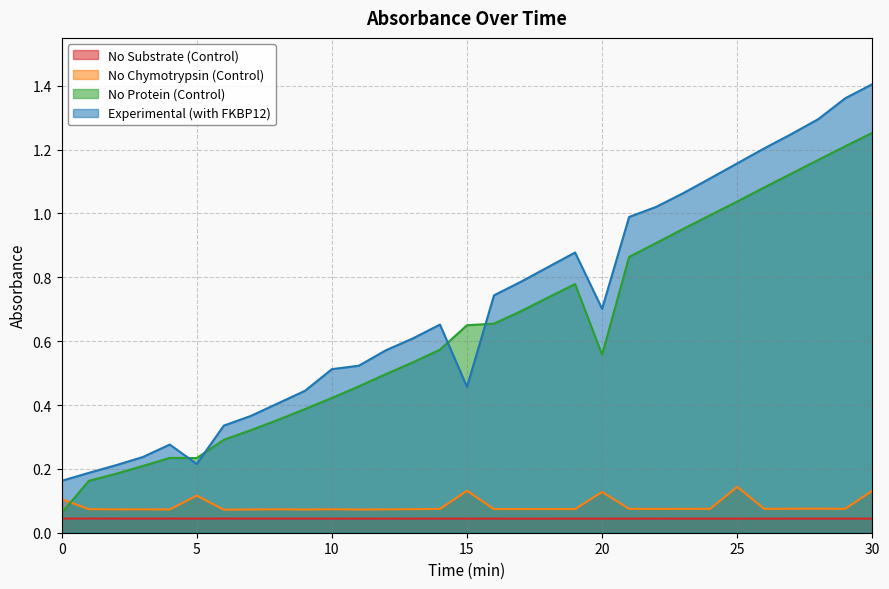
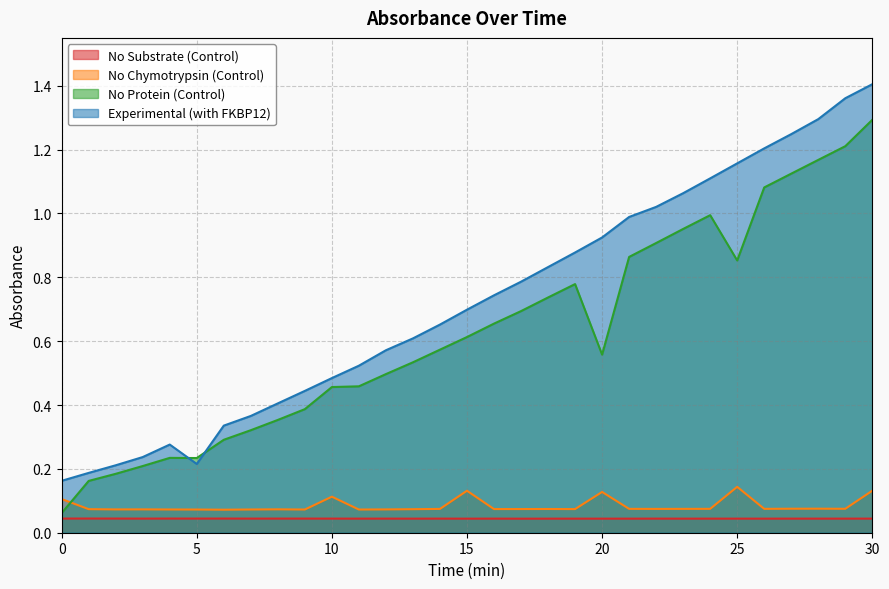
No Chymotrypsin (Control), 5: 0.12 -> 0.07
No Chymotrypsin (Control), 10: 0.07 -> 0.11
No Protein (Control), 10: 0.42 -> 0.46
Experimental (with FKBP12), 10: 0.51 -> 0.48
No Protein (Control), 15: 0.65 -> 0.61
Experimental (with FKBP12), 15: 0.46 -> 0.70
Experimental (with FKBP12), 20: 0.70 -> 0.92
No Protein (Control), 25: 1.04 -> 0.85
No Protein (Control), 30: 1.25 -> 1.29
